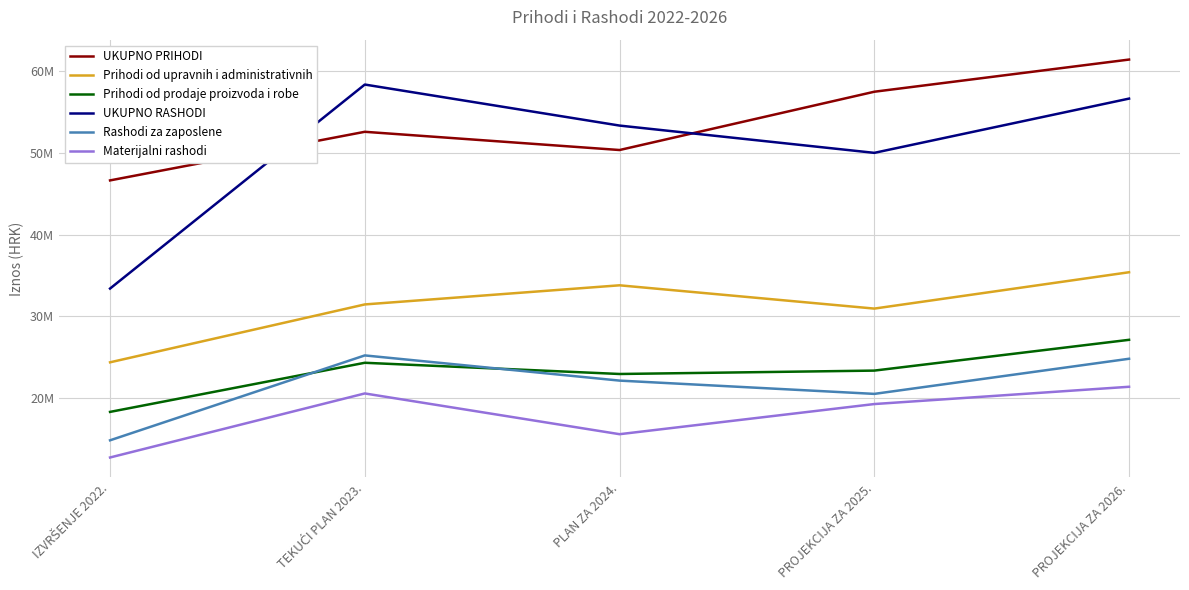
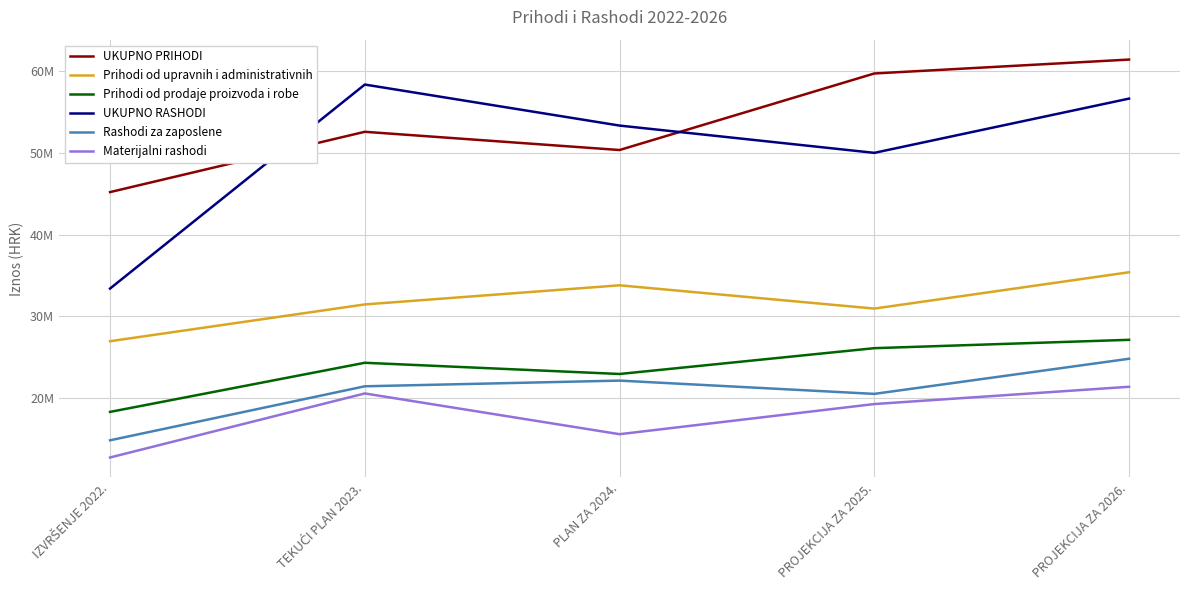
UKUPNO PRIHODI, IZVRŠENJE 2022.: 47000000 -> 45000000
Prihodi od upravnih i administrativnih, IZVRŠENJE 2022.: 24000000 -> 27000000
Rashodi za zaposlene, TEKUĆI PLAN 2023.: 25000000 -> 21000000
UKUPNO PRIHODI, PROJEKCIJA ZA 2025.: 57000000 -> 60000000
Prihodi od prodaje proizvoda i robe, PROJEKCIJA ZA 2025.: 23000000 -> 26000000
